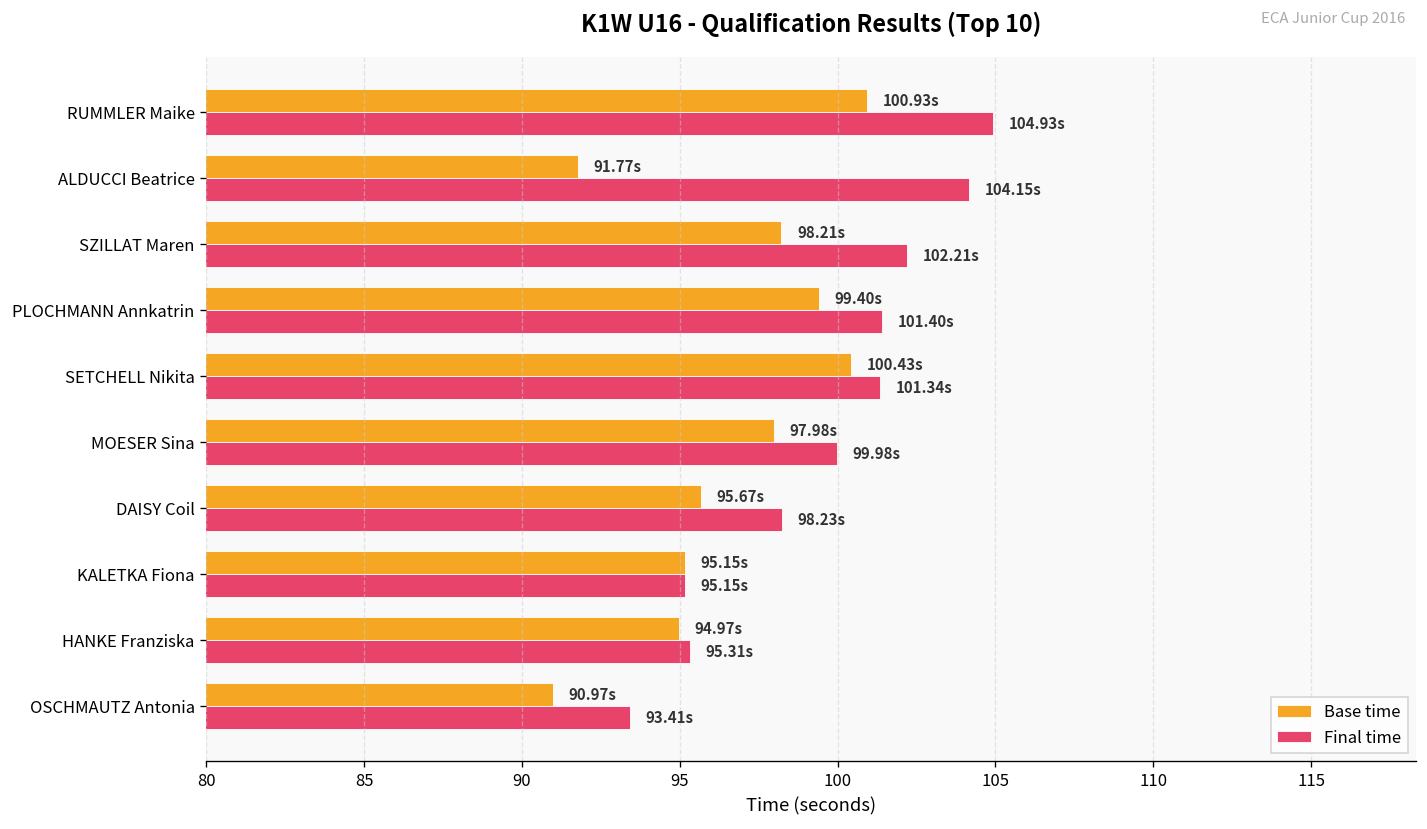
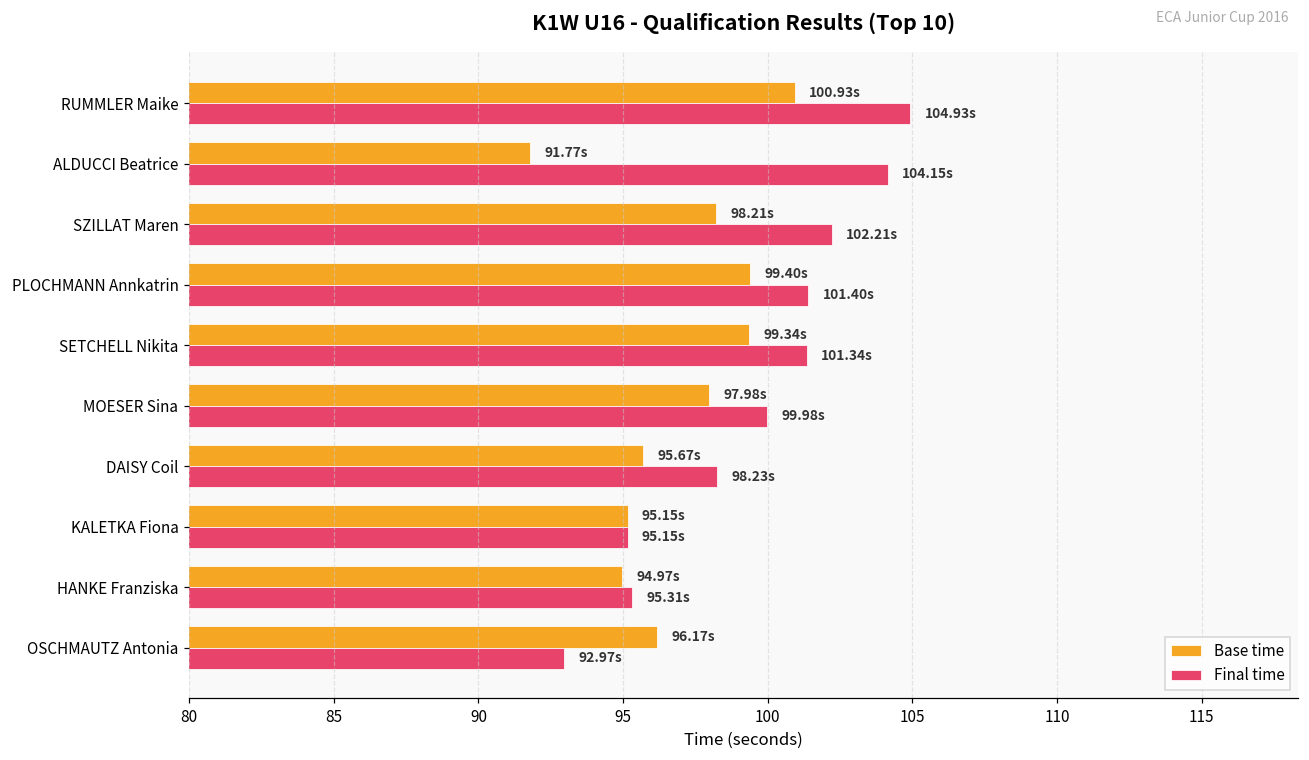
Base time, SETCHELL Nikita: 100.43s -> 99.34s
Base time, OSCHMAUTZ Antonia: 90.97s -> 96.17s
Final time, OSCHMAUTZ Antonia: 93.41s -> 92.97s
